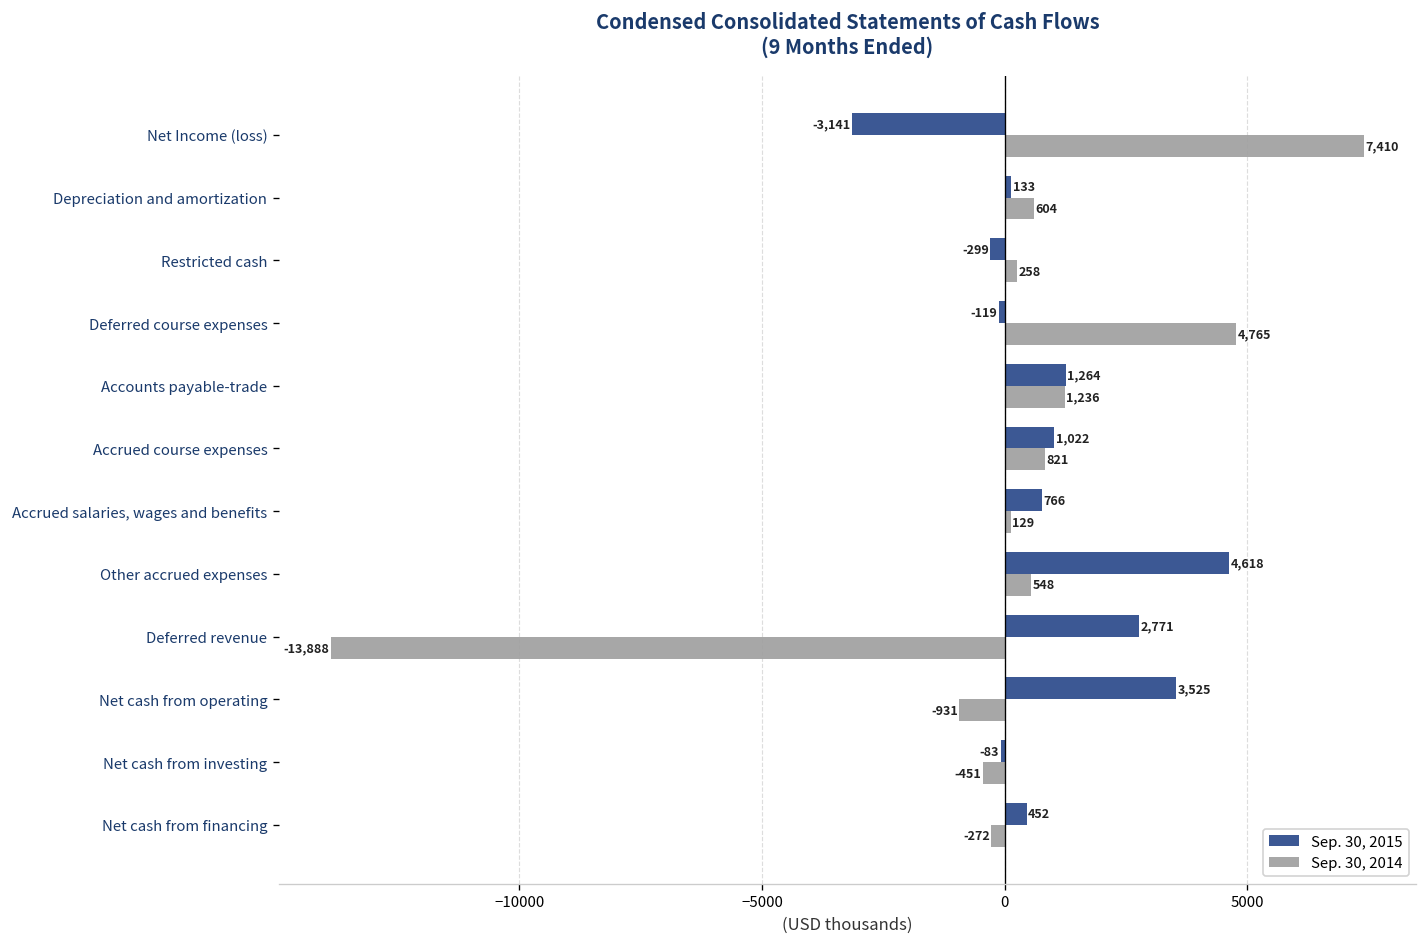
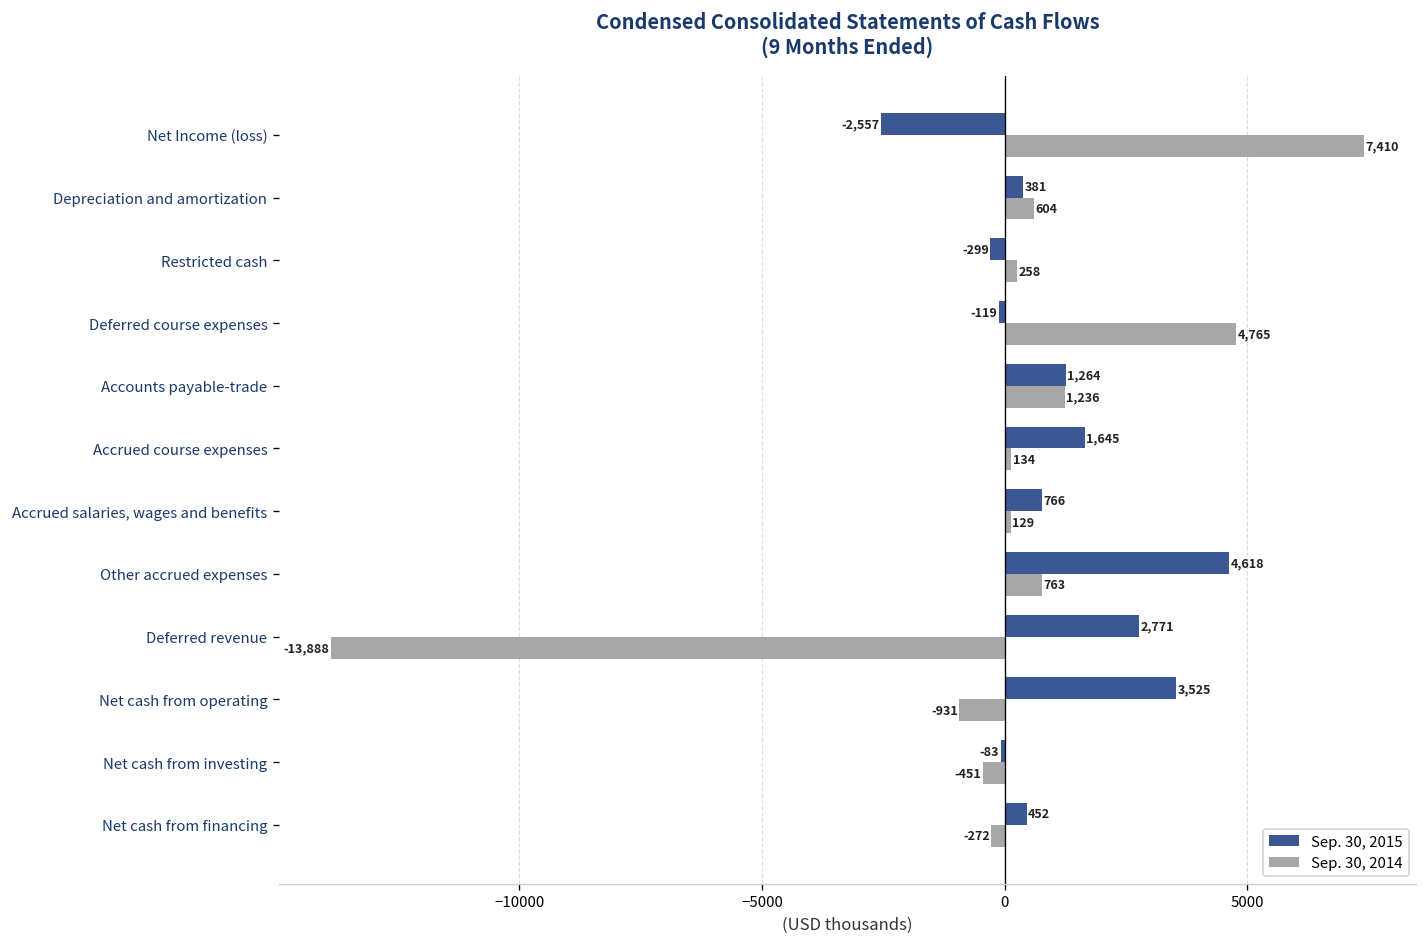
Sep. 30, 2015, Net Income (loss): -3,141 -> -2,557
Sep. 30, 2015, Depreciation and amortization: 133 -> 381
Sep. 30, 2015, Accrued course expenses: 1,022 -> 1,645
Sep. 30, 2014, Accrued course expenses: 821 -> 134
Sep. 30, 2014, Other accrued expenses: 548 -> 763
